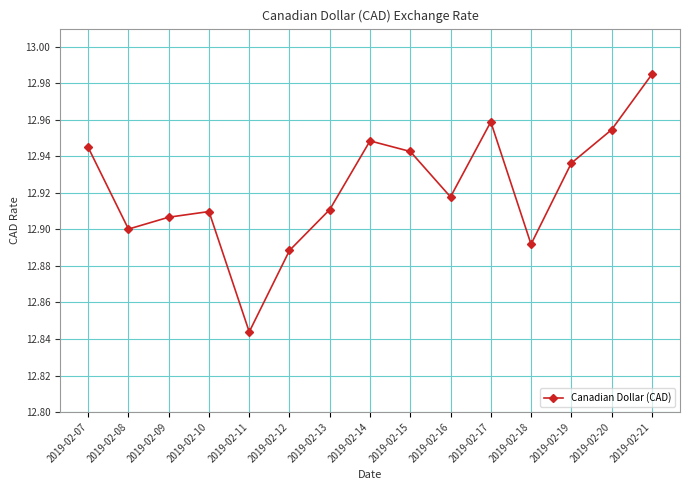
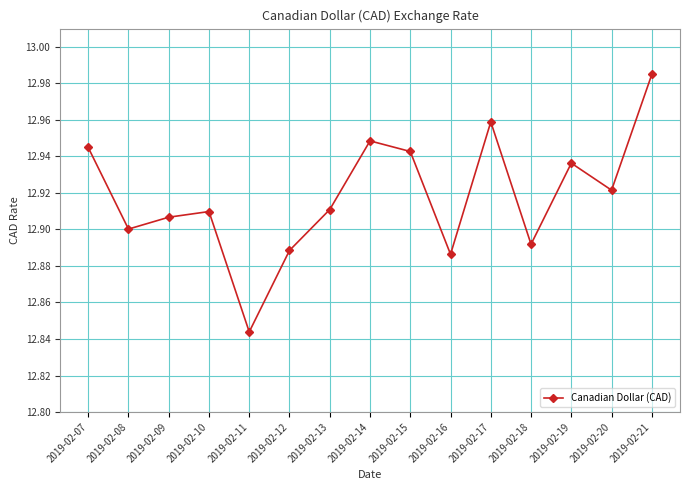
2019-02-16: 12.918 -> 12.886
2019-02-20: 12.955 -> 12.922
